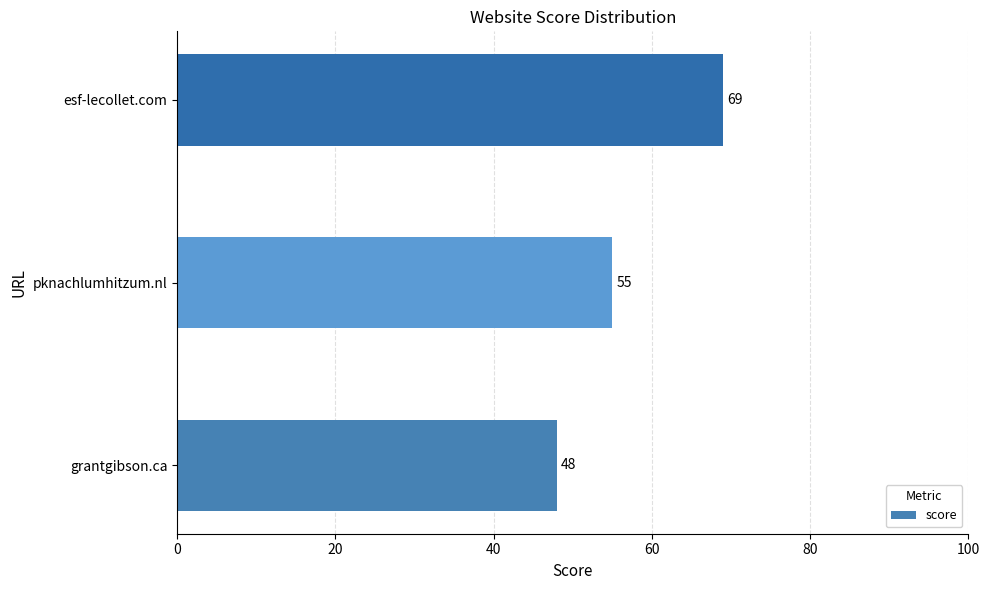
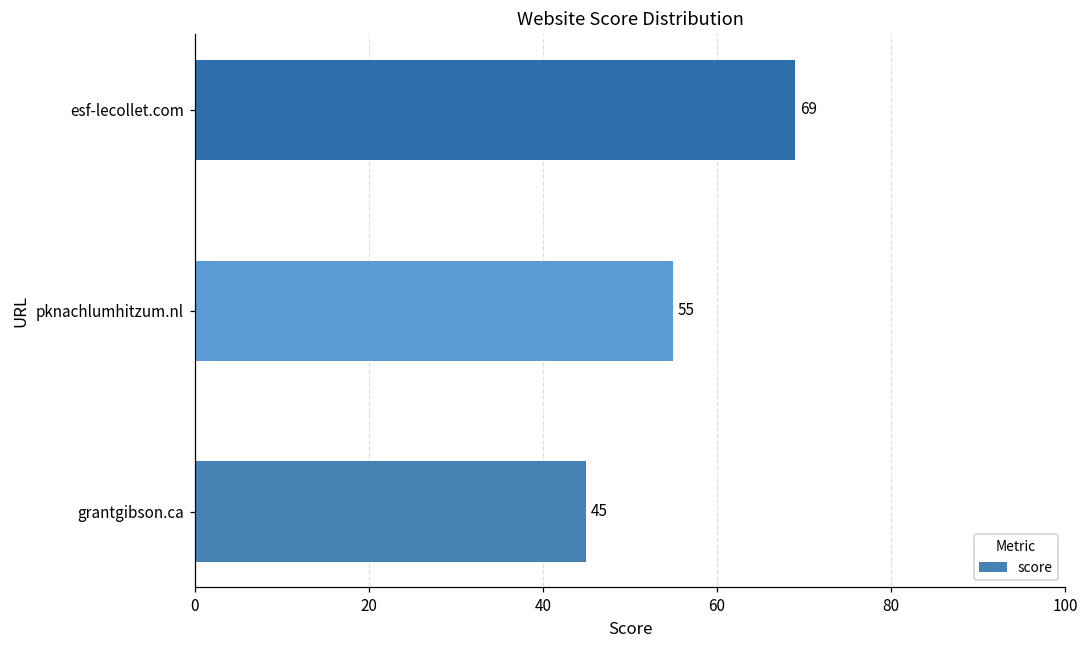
grantgibson.ca: 48 -> 45
